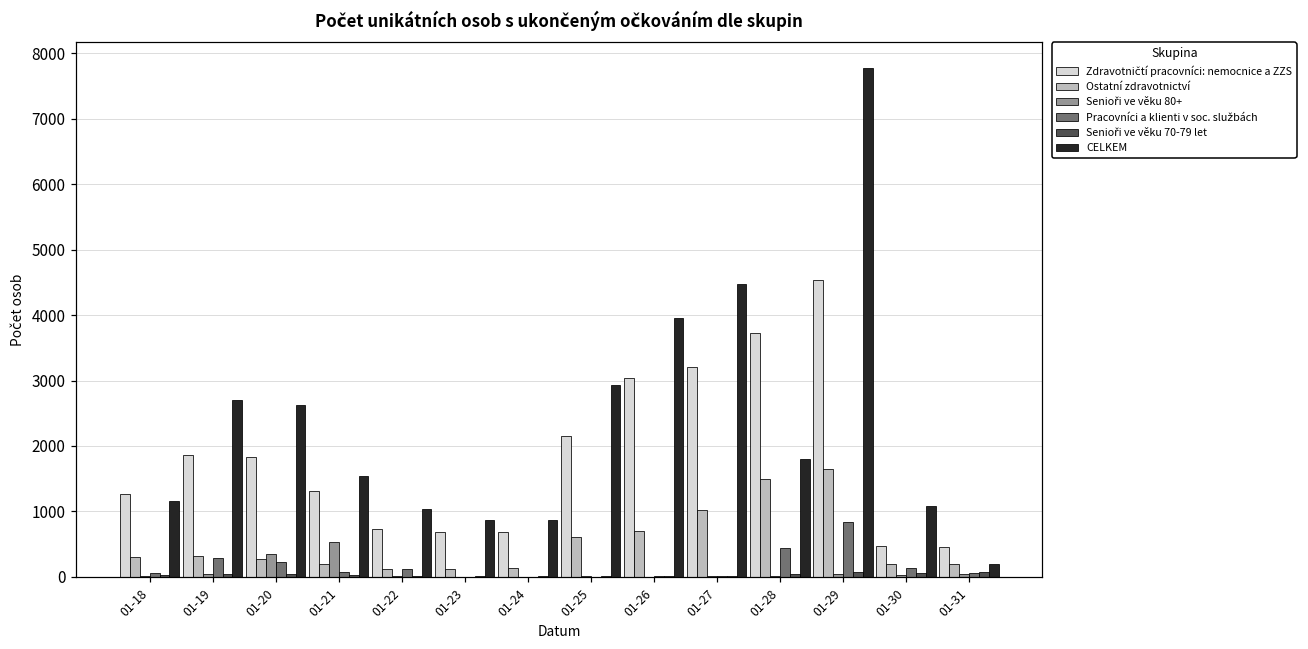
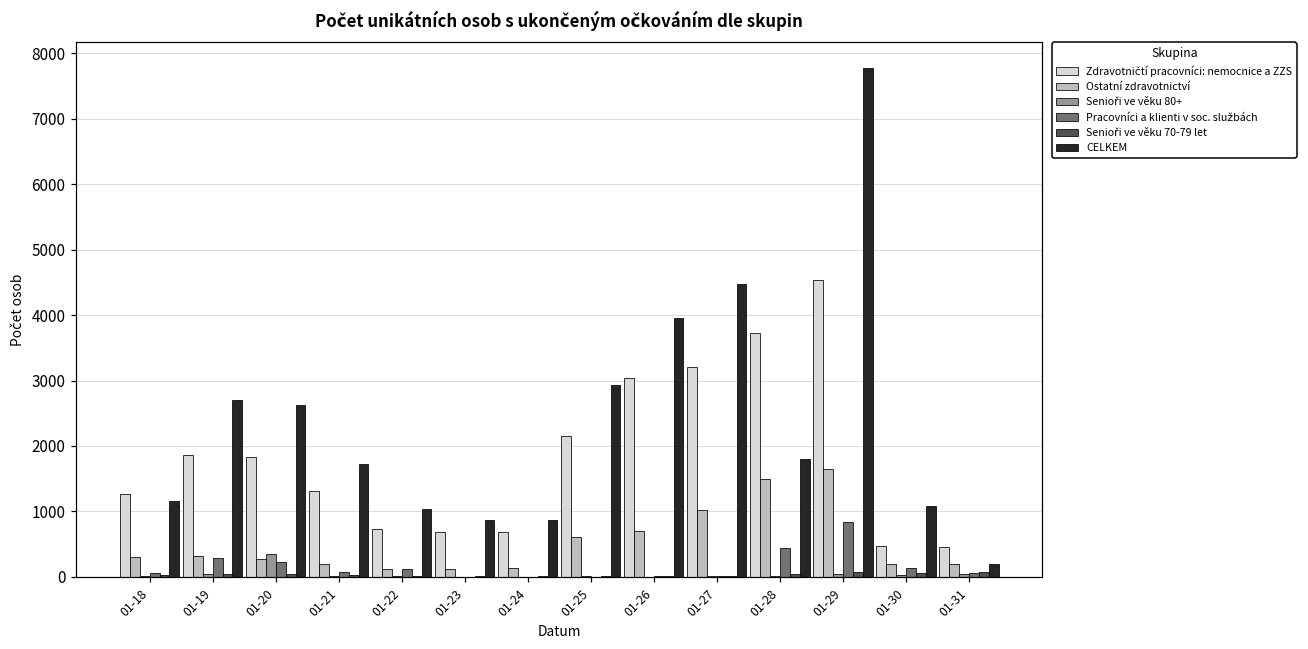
Senioři ve věku 80+, 01-21: 500 -> 0
CELKEM, 01-21: 1500 -> 1700
